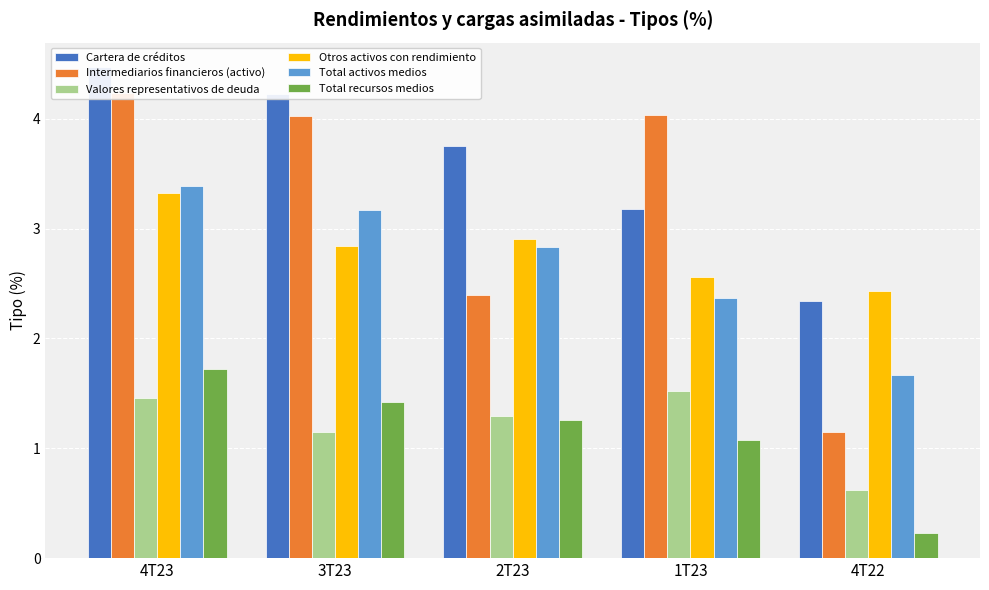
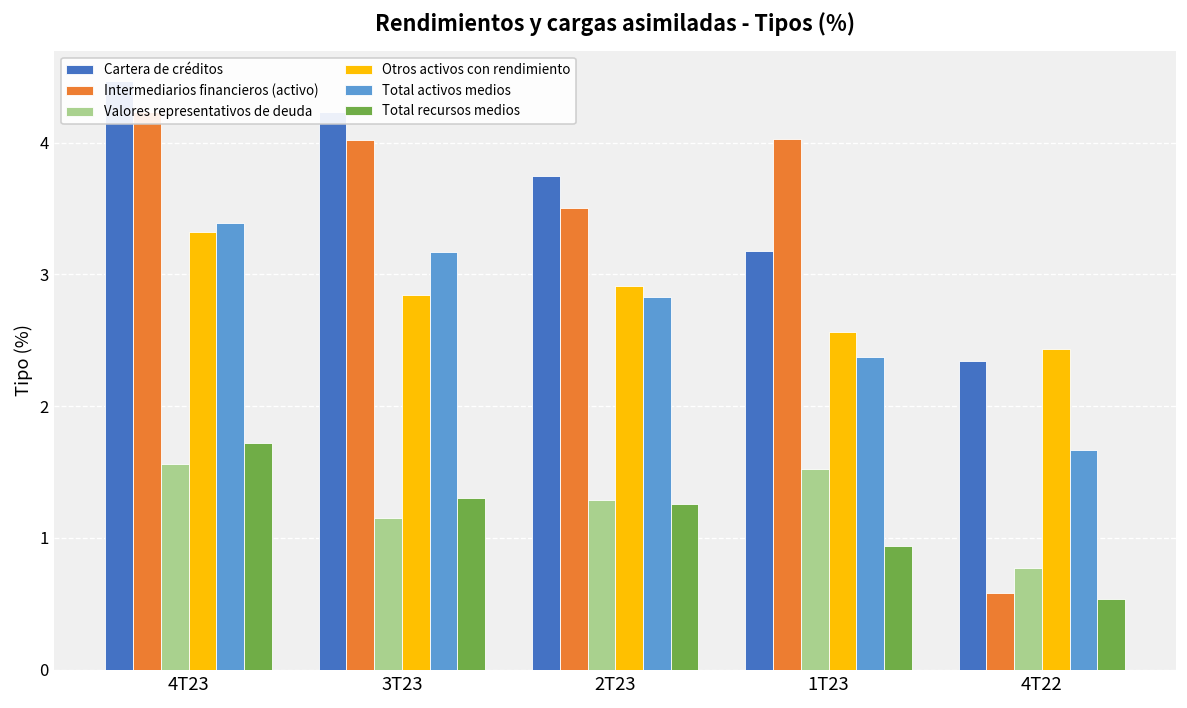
Valores representativos de deuda, 4T23: 1.45 -> 1.56
Total recursos medios, 3T23: 1.42 -> 1.30
Intermediarios financieros (activo), 2T23: 2.4 -> 3.5
Total recursos medios, 1T23: 1.08 -> 0.94
Intermediarios financieros (activo), 4T22: 1.15 -> 0.58
Valores representativos de deuda, 4T22: 0.62 -> 0.77
Total recursos medios, 4T22: 0.23 -> 0.54
